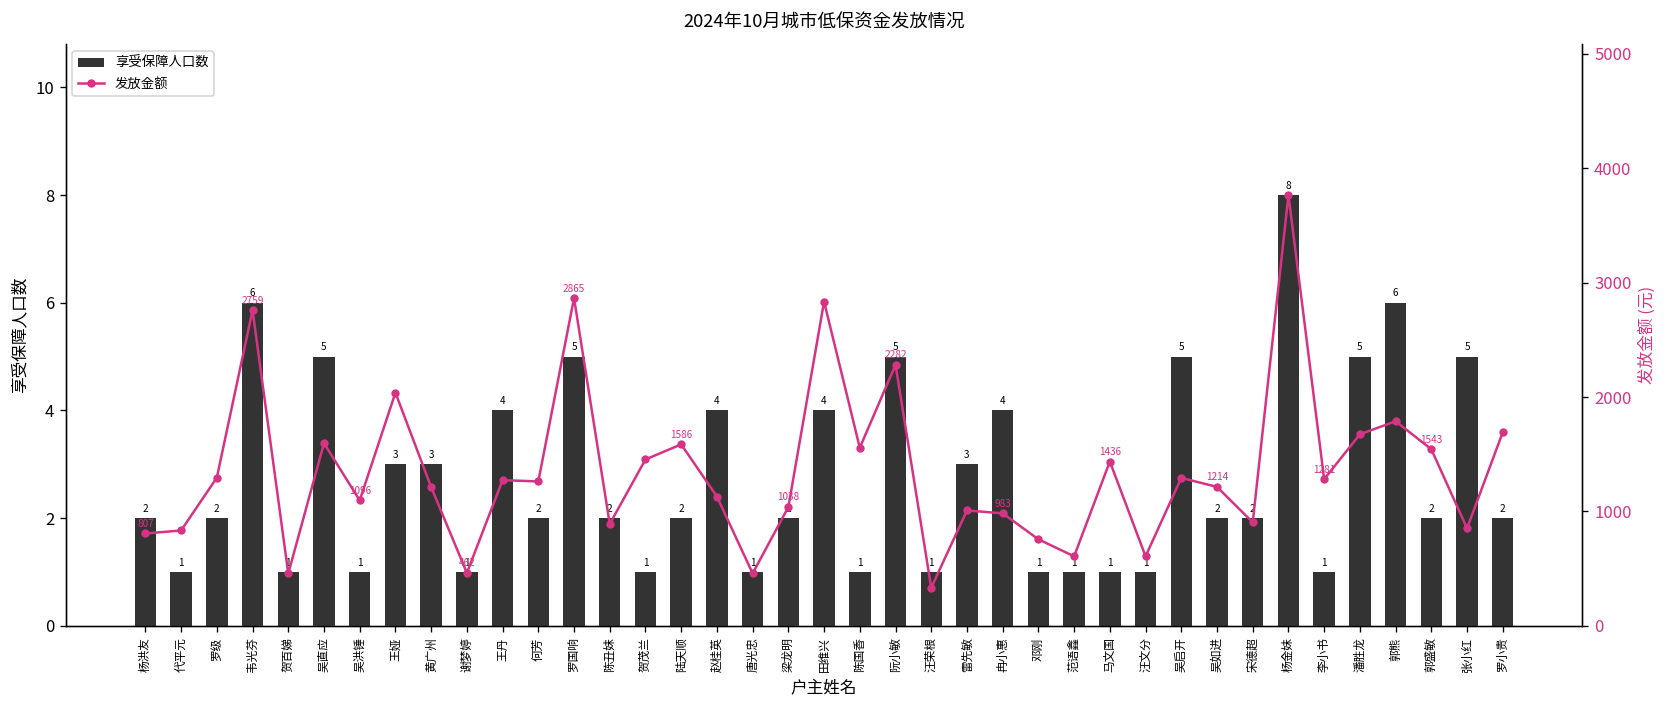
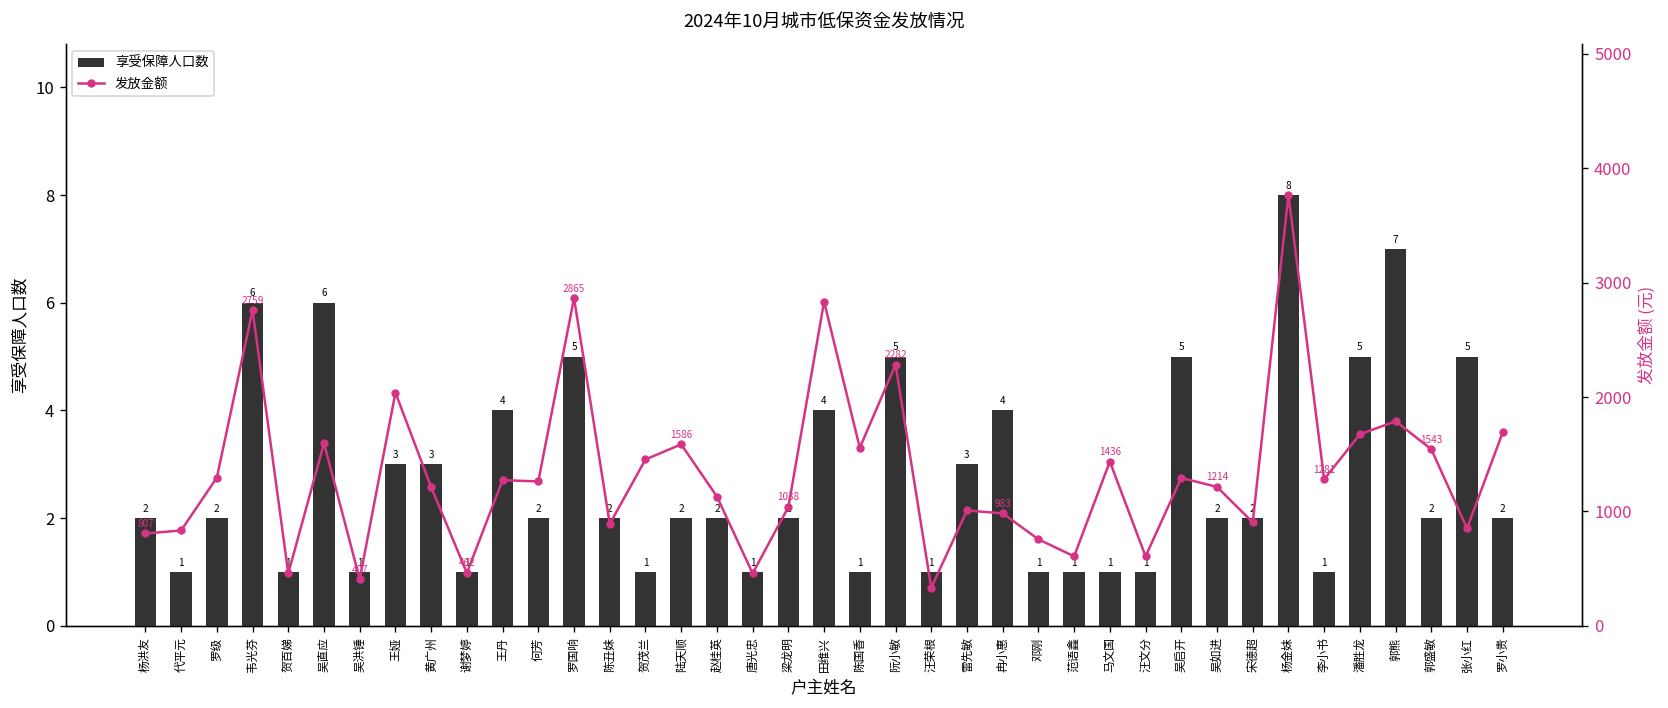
享受保障人口数, 吴直应: 5 -> 6
享受保障人口数, 赵桂英: 4 -> 2
享受保障人口数, 郭熊: 6 -> 7
发放金额, 吴洪锤: 1096 -> 407
